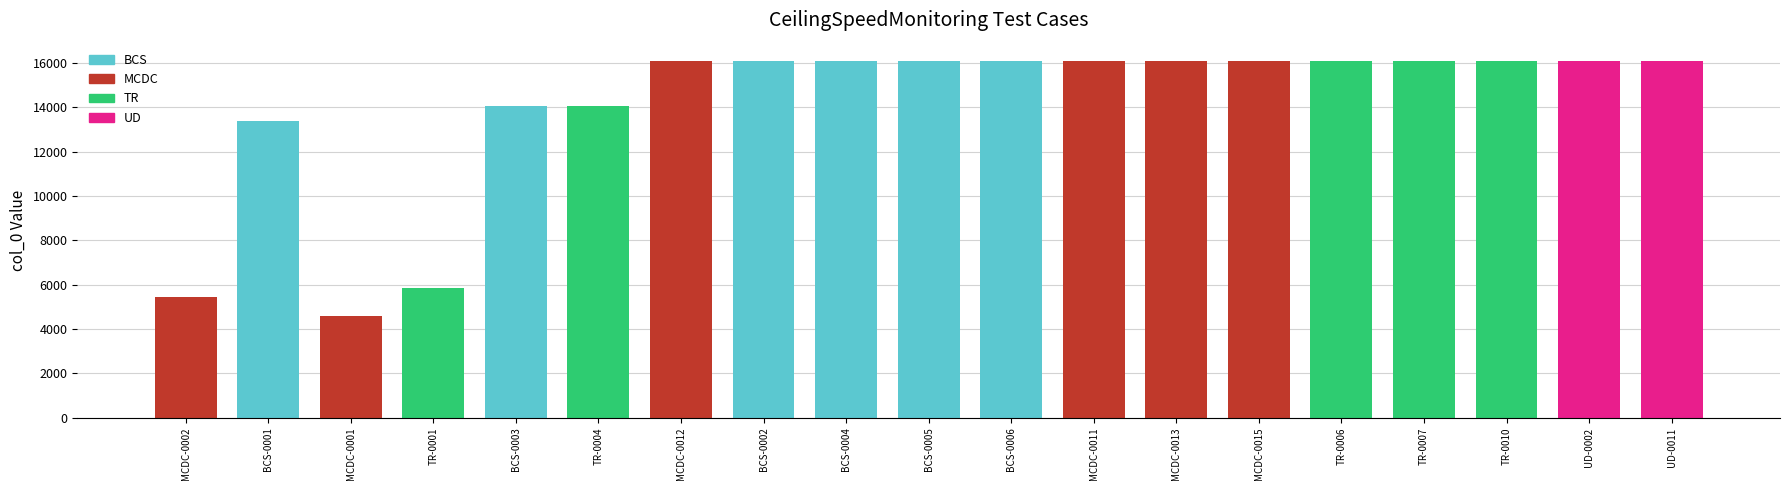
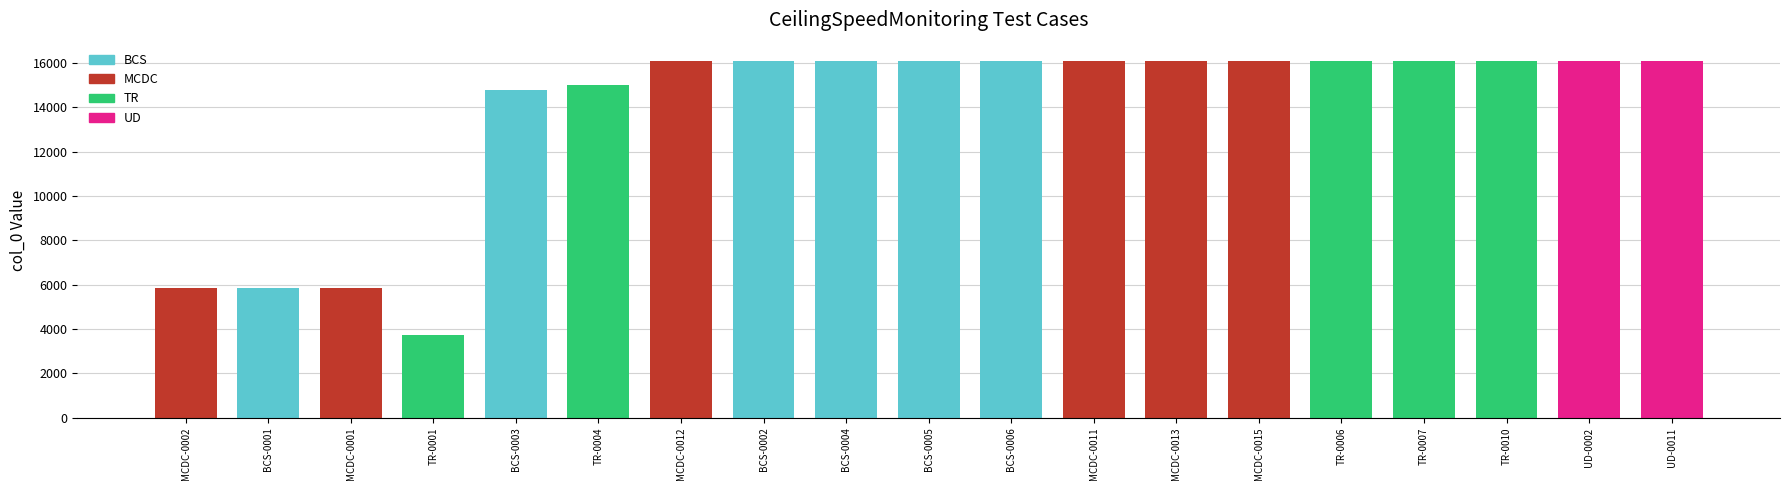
MCDC-0002: 5400 -> 5900
BCS-0001: 13400 -> 5900
MCDC-0001: 4600 -> 5900
TR-0001: 5900 -> 3700
BCS-0003: 14100 -> 14800
TR-0004: 14100 -> 15000
